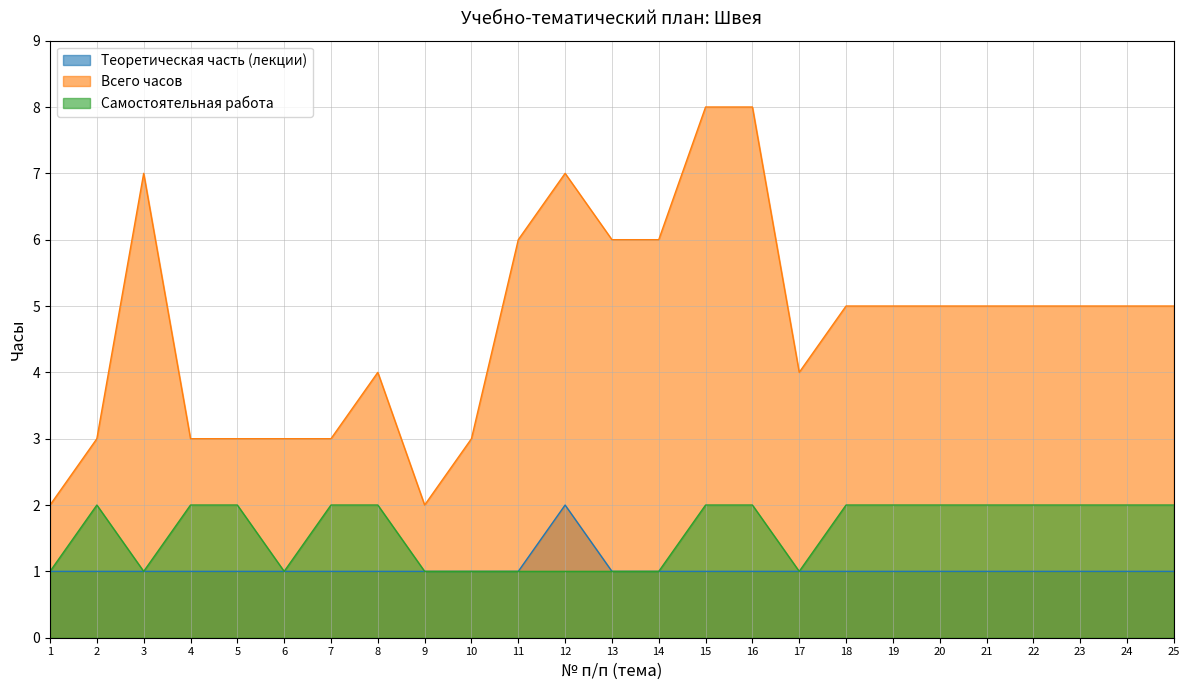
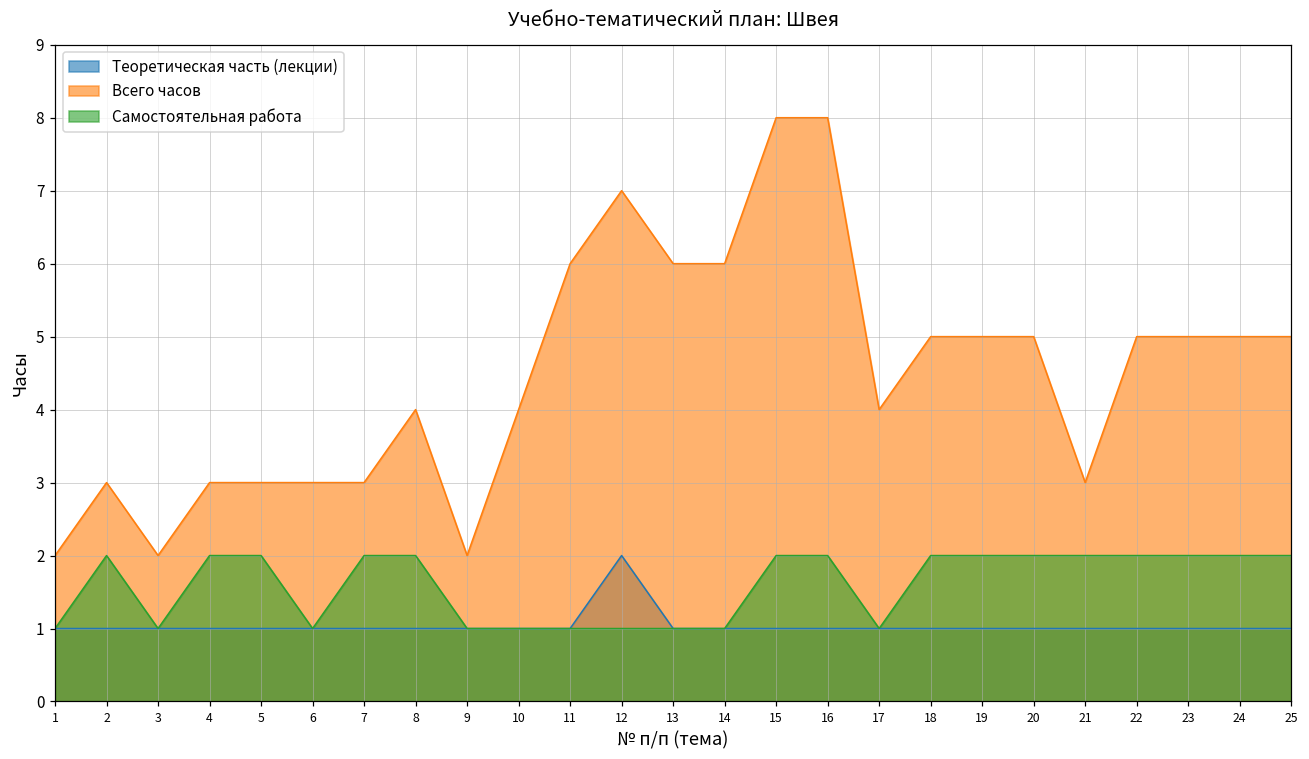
Всего часов, 3: 7 -> 2
Всего часов, 10: 3 -> 4
Всего часов, 21: 5 -> 3
